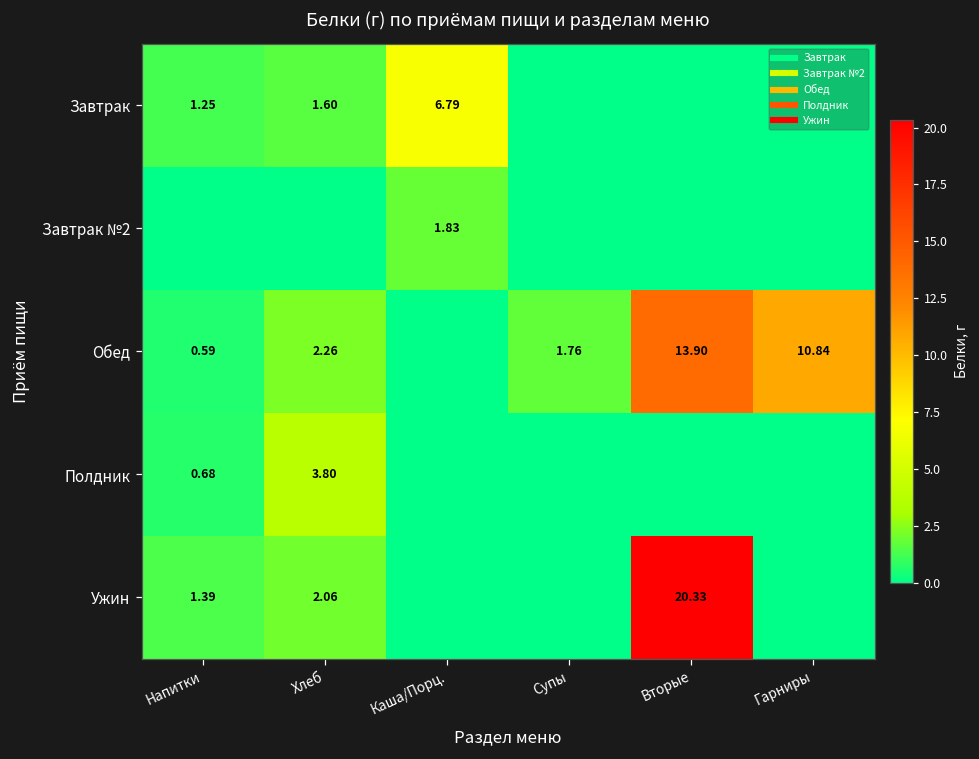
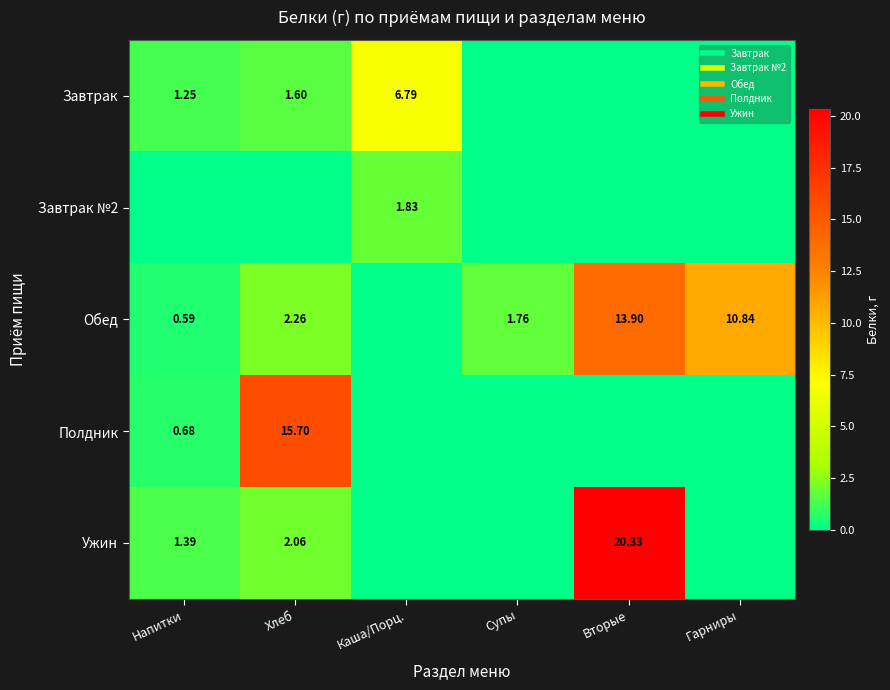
Полдник, Хлеб: 3.80 -> 15.70
